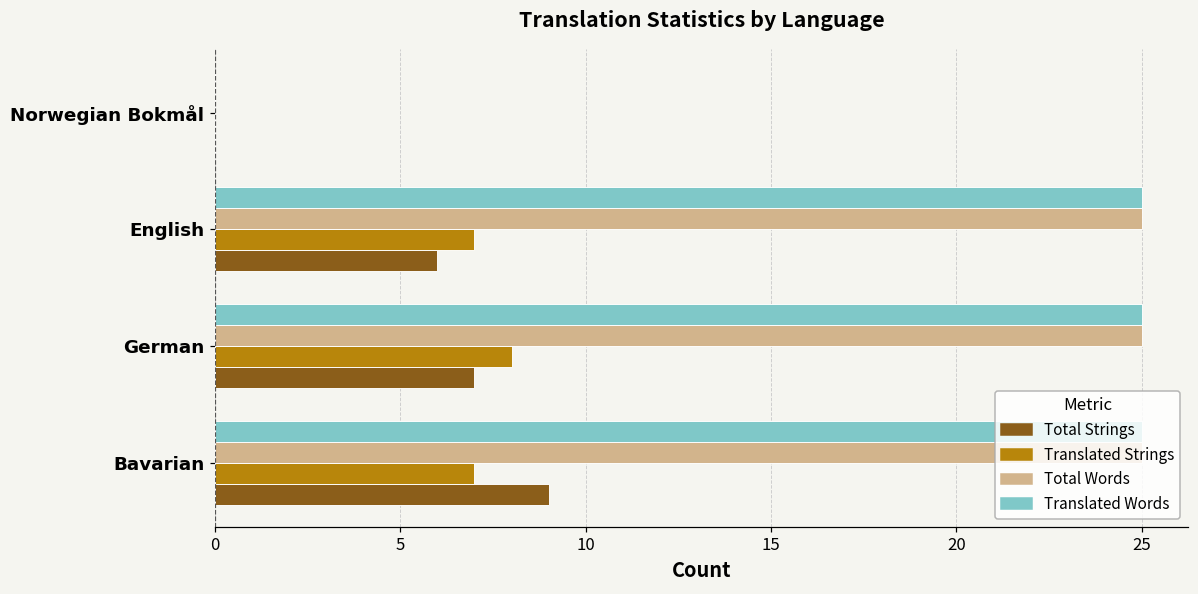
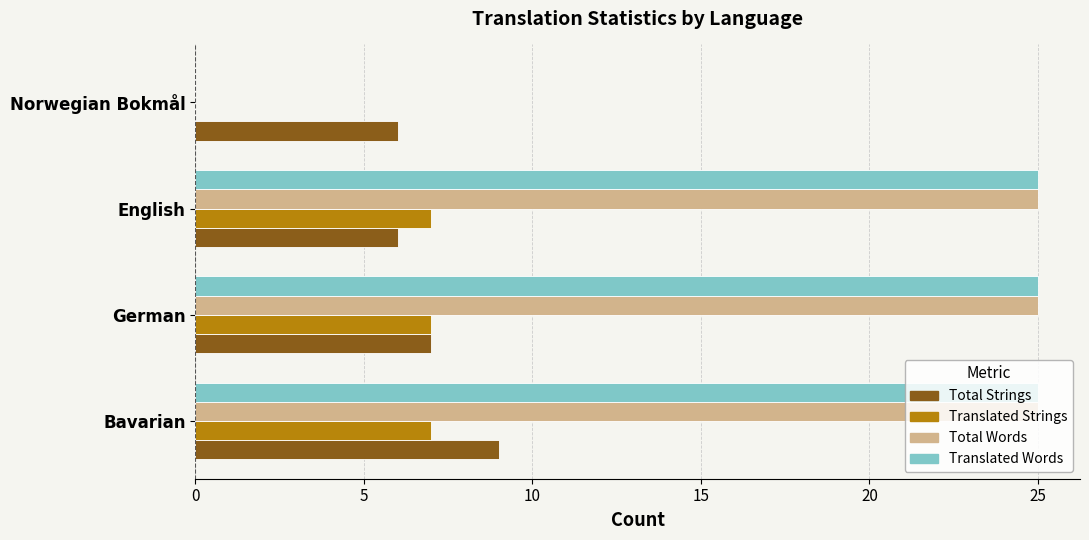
Total Strings, Norwegian Bokmål: 0 -> 6
Translated Strings, German: 8 -> 7
